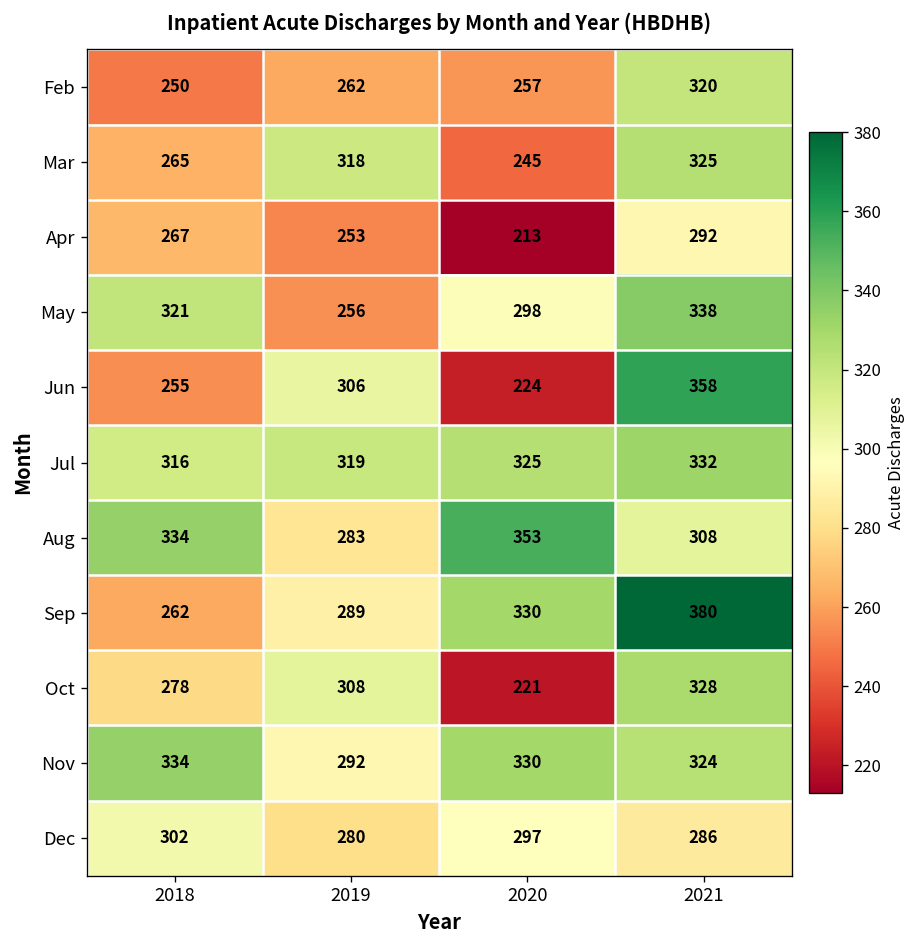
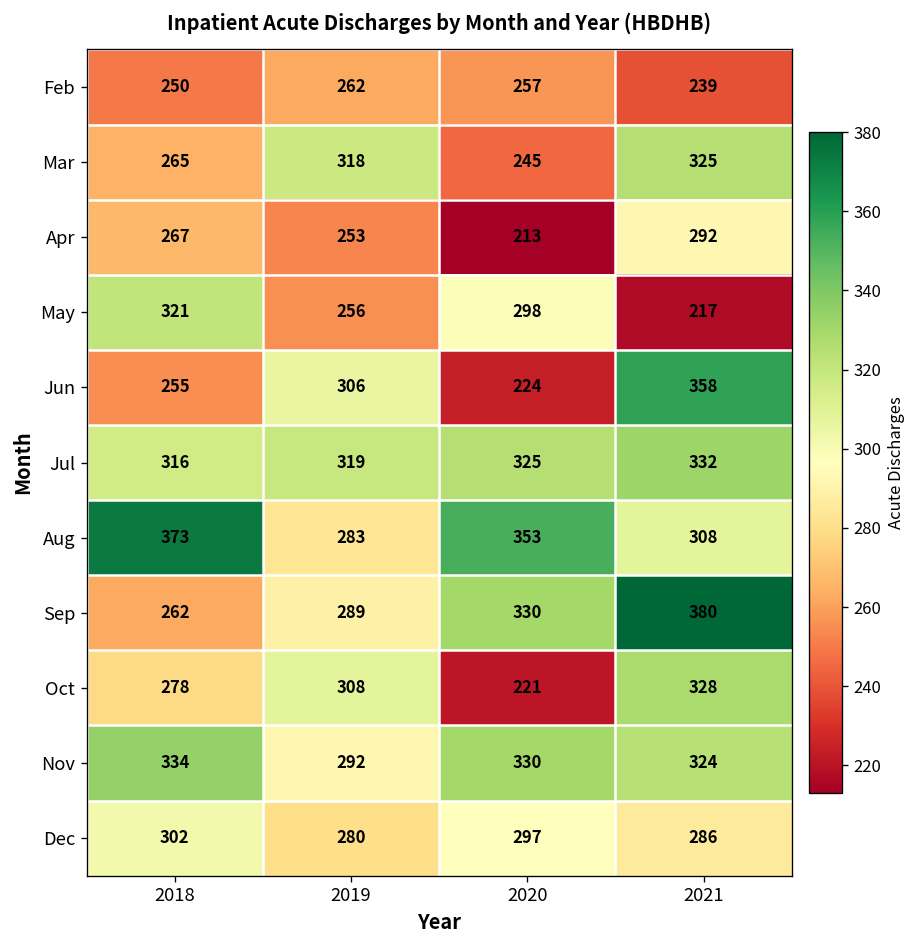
Feb, 2021: 320 -> 239
May, 2021: 338 -> 217
Aug, 2018: 334 -> 373
